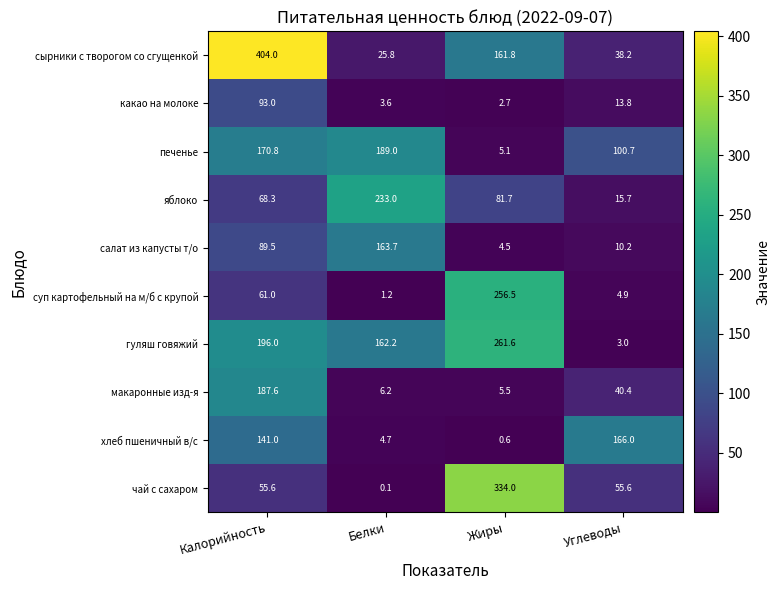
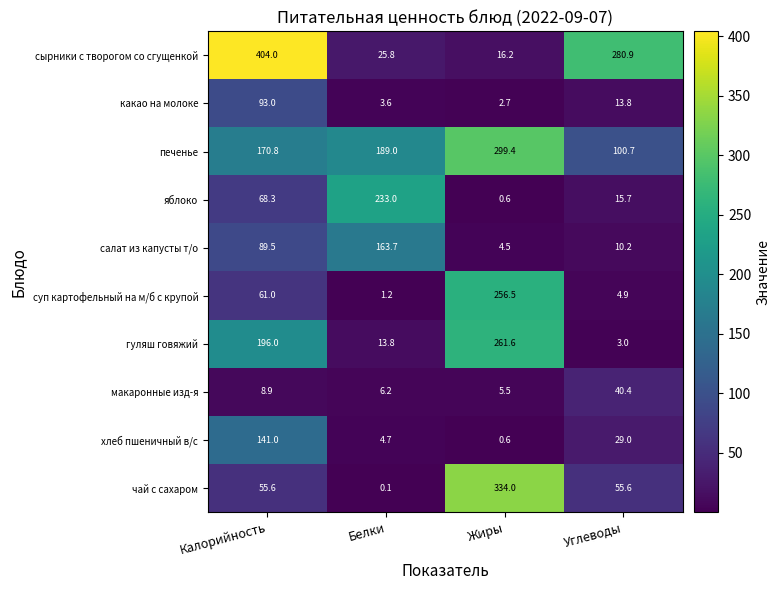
сырники с творогом со сгущенкой, Жиры: 161.8 -> 16.2
сырники с творогом со сгущенкой, Углеводы: 38.2 -> 280.9
печенье, Жиры: 5.1 -> 299.4
яблоко, Жиры: 81.7 -> 0.6
гуляш говяжий, Белки: 162.2 -> 13.8
макаронные изд-я, Калорийность: 187.6 -> 8.9
хлеб пшеничный в/с, Углеводы: 166.0 -> 29.0
